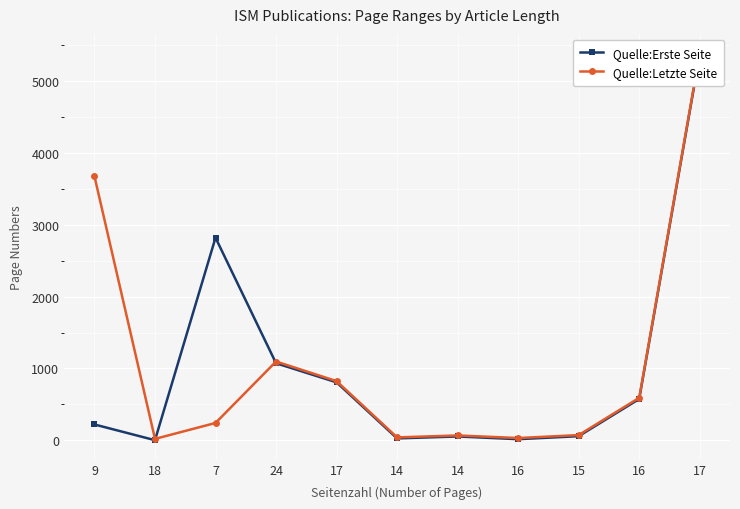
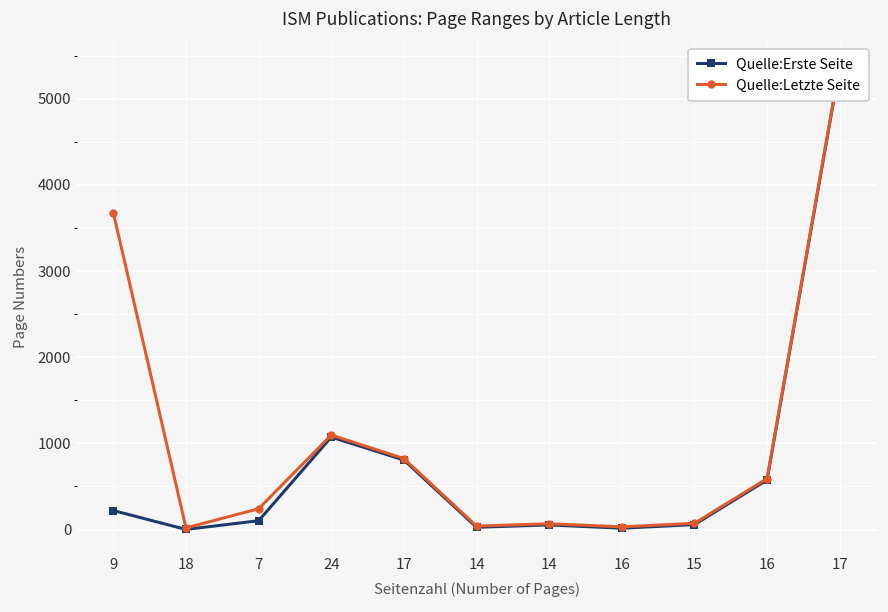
Quelle:Erste Seite, 7: 2800 -> 100
